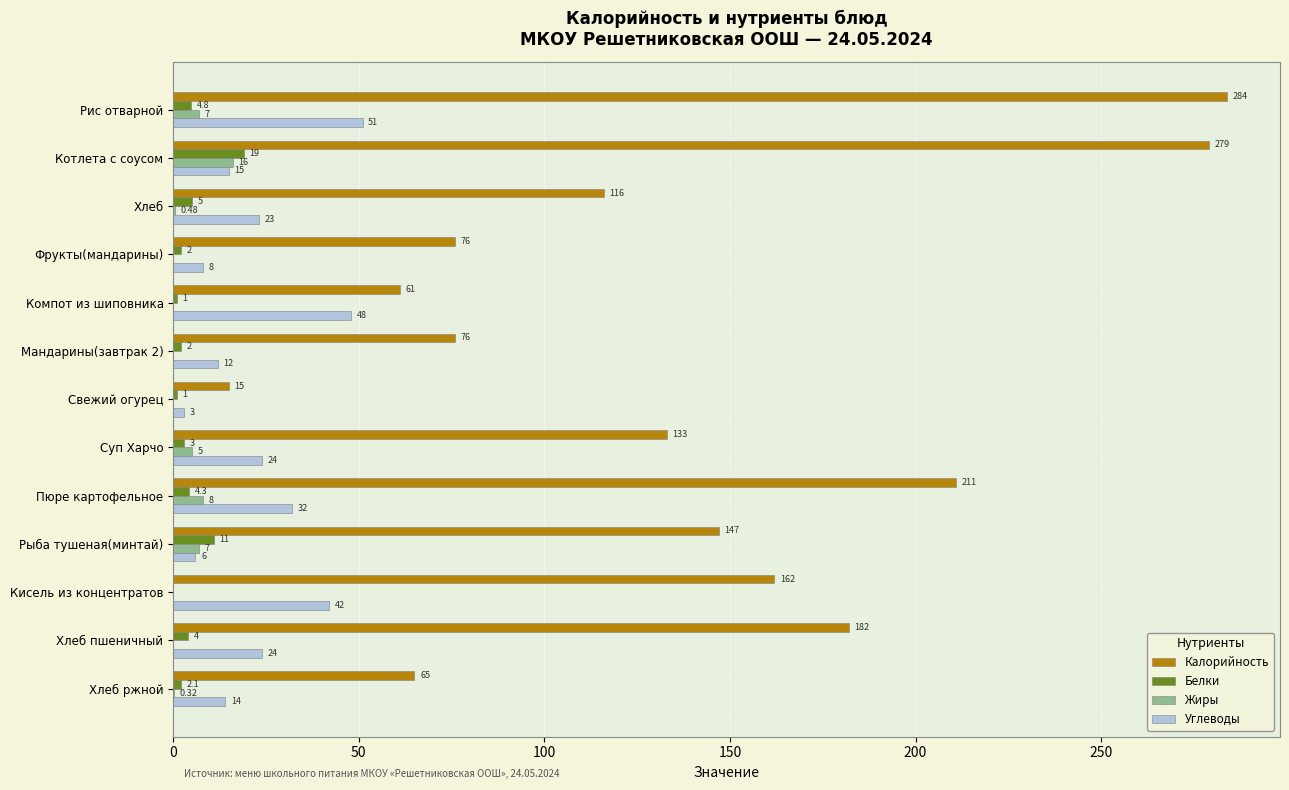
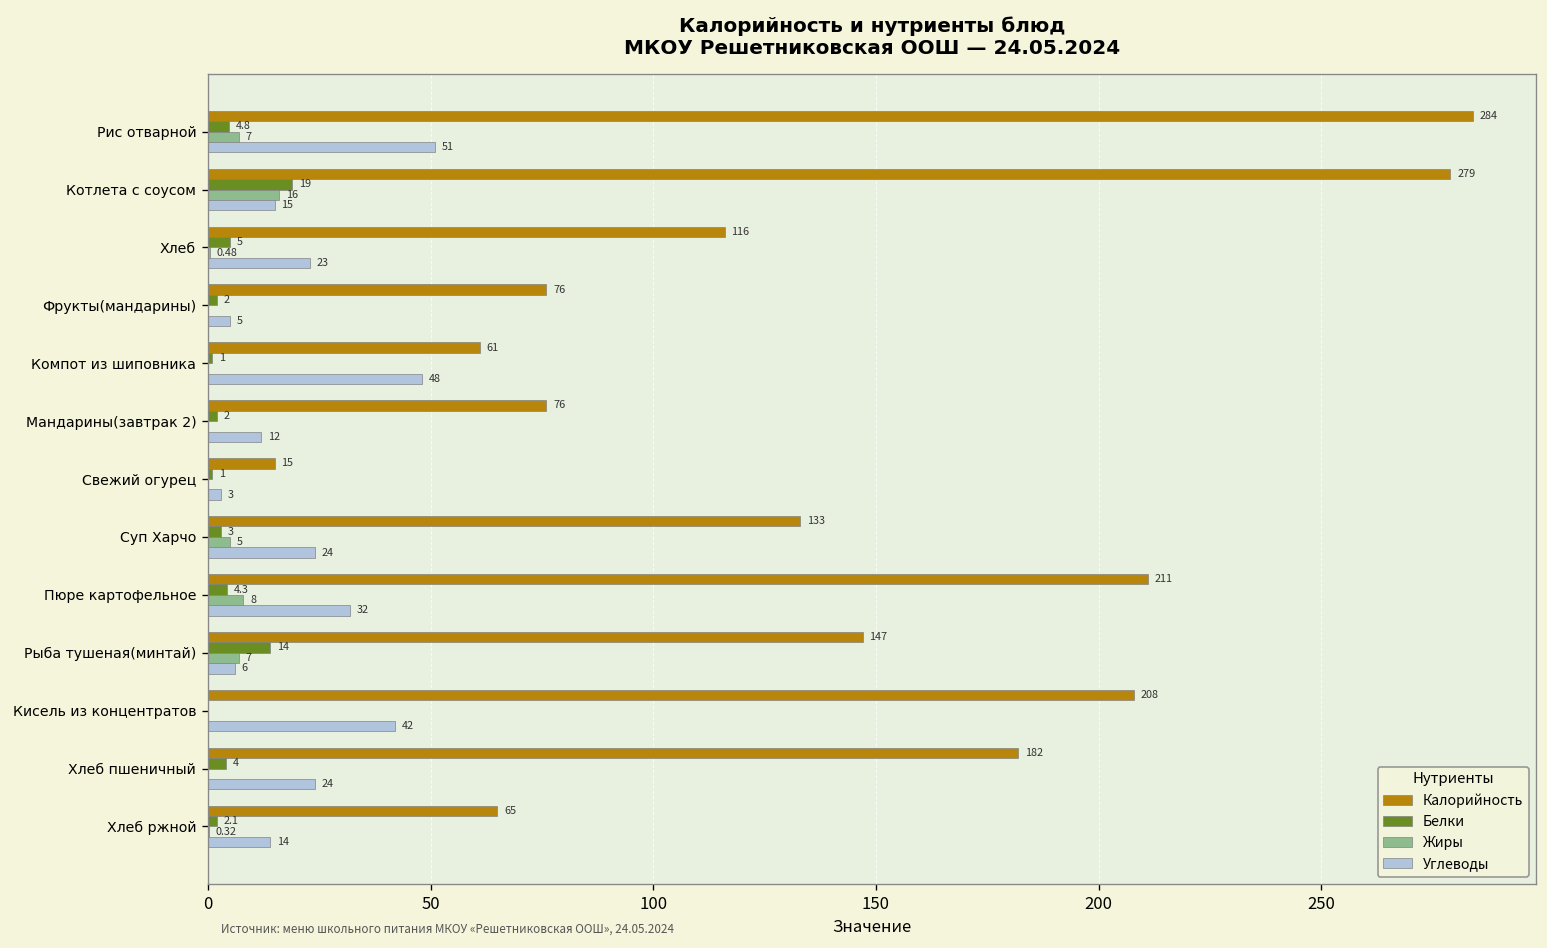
Углеводы, Фрукты(мандарины): 8 -> 5
Белки, Рыба тушеная(минтай): 11 -> 14
Калорийность, Кисель из концентратов: 162 -> 208
